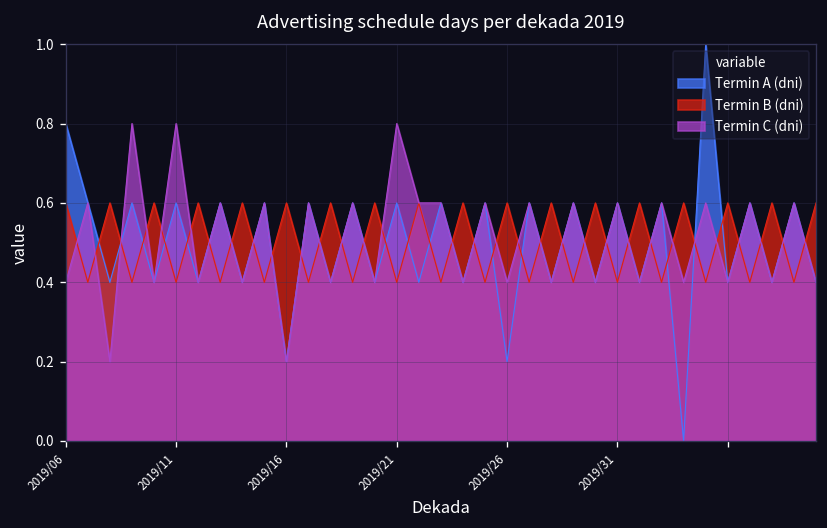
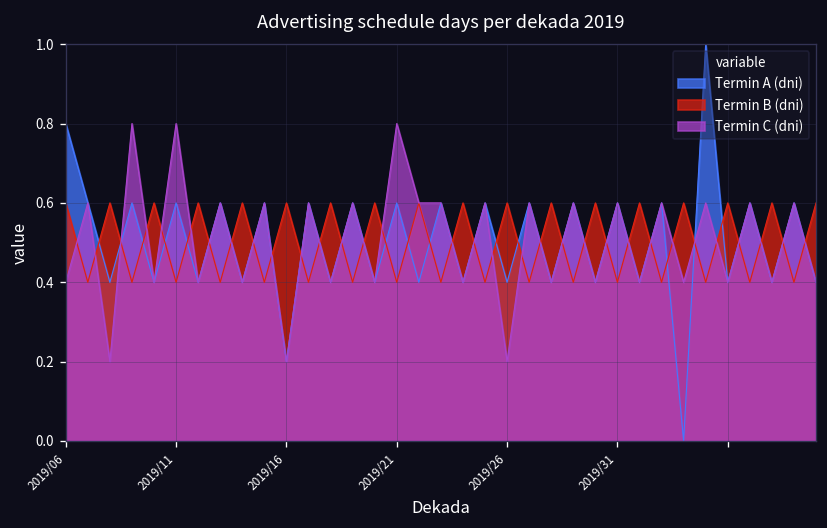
Termin A (dni), 2019/26: 0.20 -> 0.40
Termin C (dni), 2019/26: 0.40 -> 0.20
